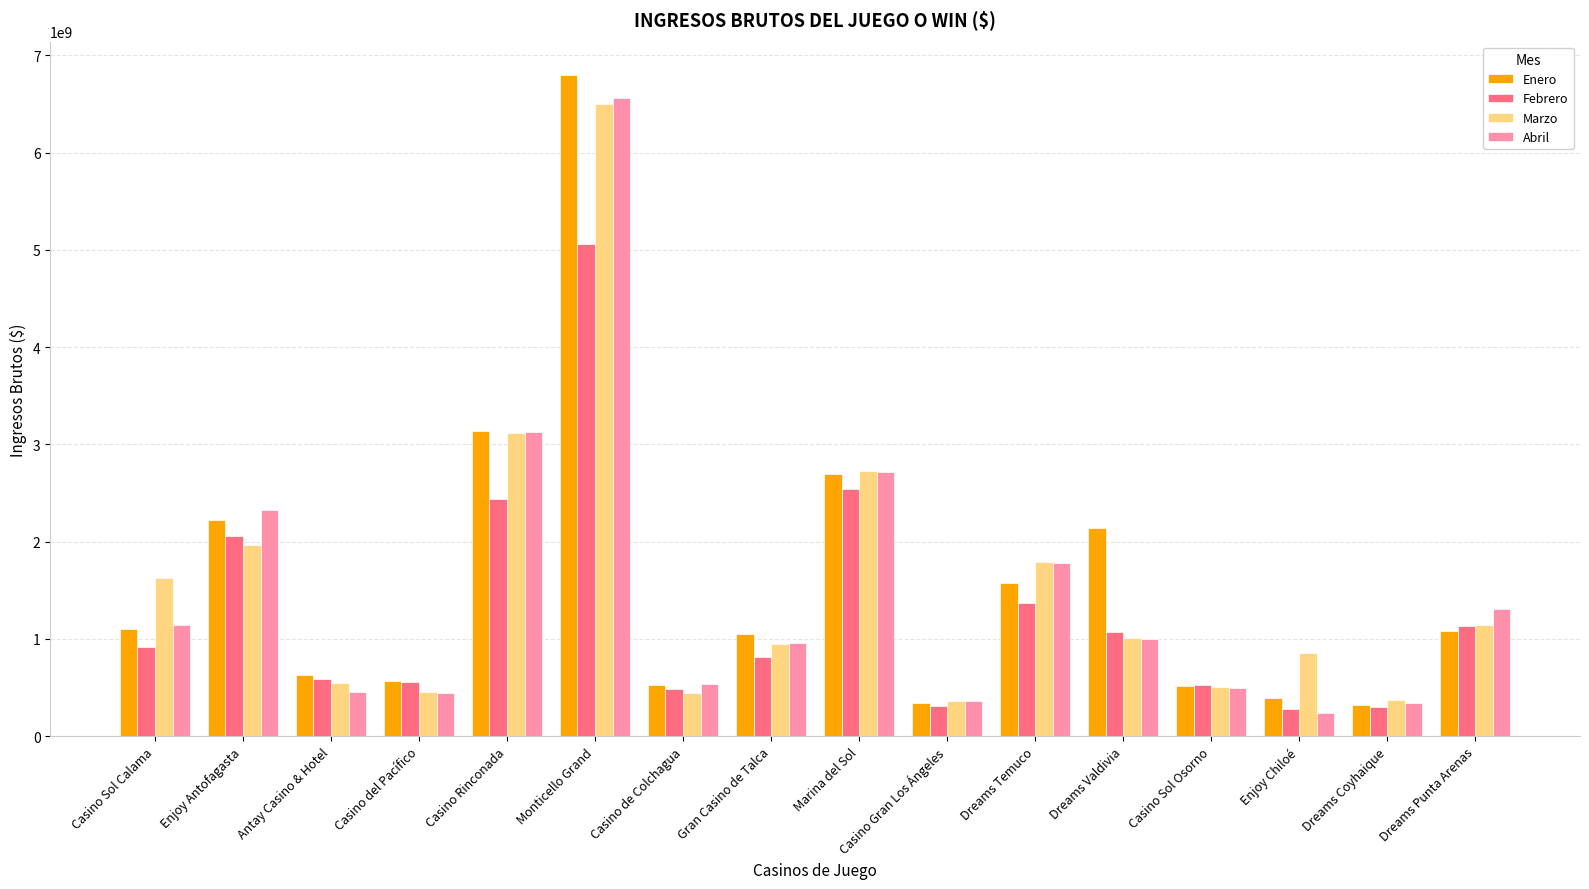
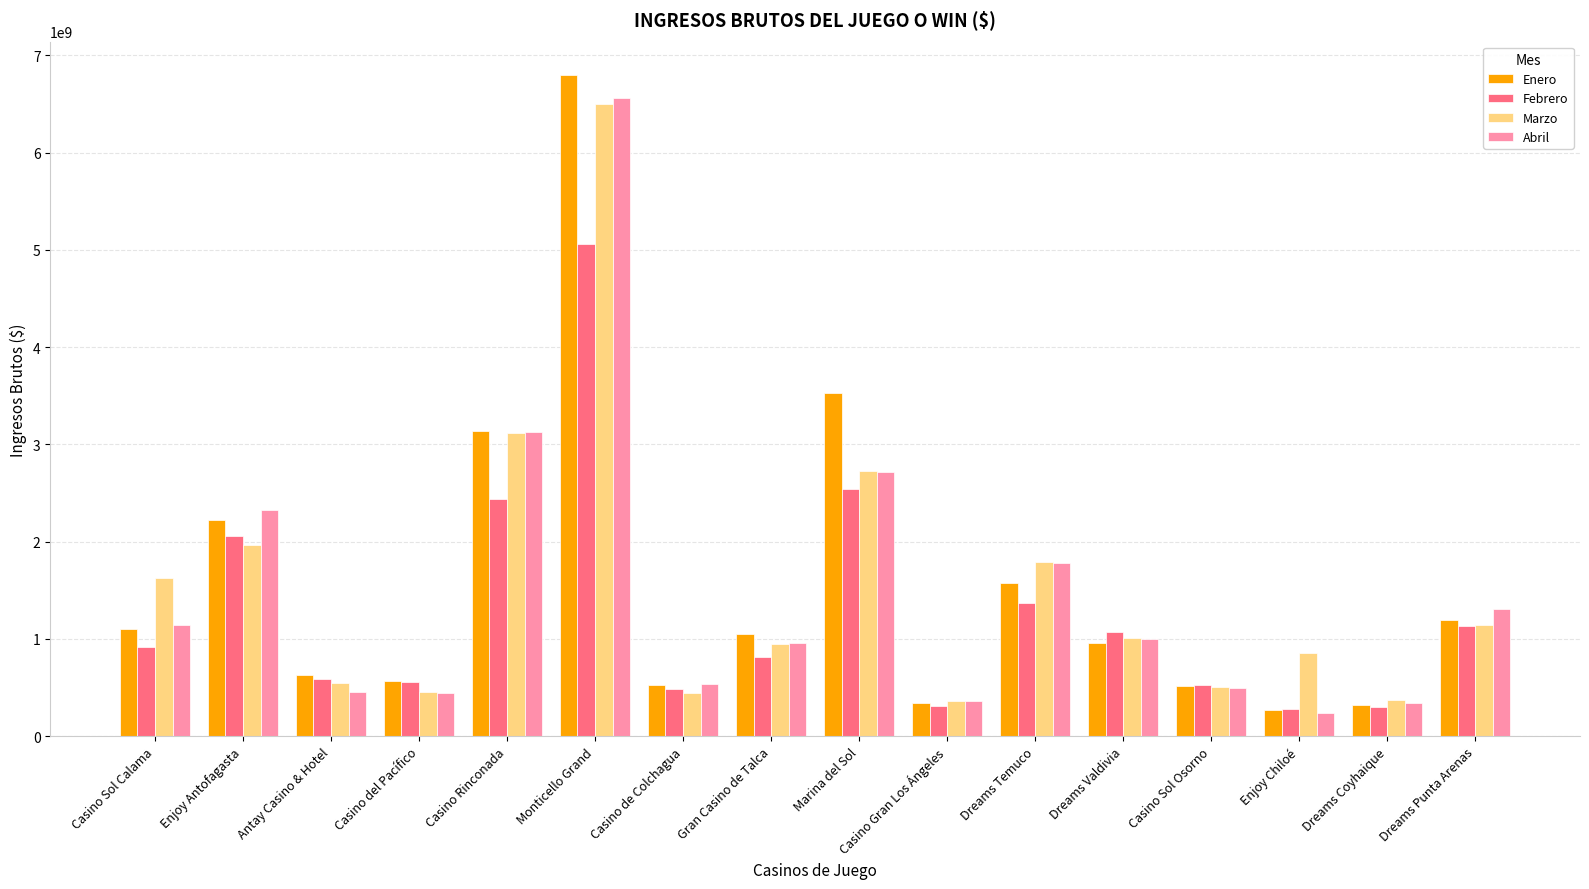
Enero, Marina del Sol: 2700000000 -> 3500000000
Enero, Dreams Valdivia: 2100000000 -> 1000000000
Enero, Enjoy Chiloé: 400000000 -> 300000000
Enero, Dreams Punta Arenas: 1100000000 -> 1200000000
